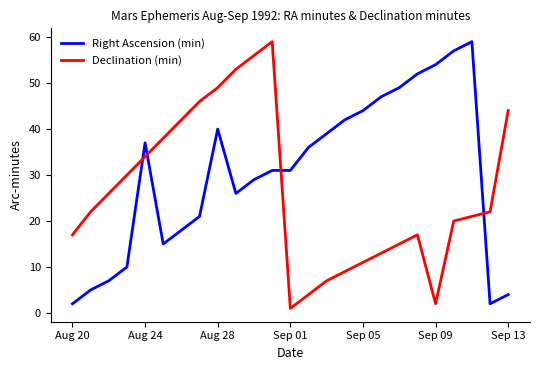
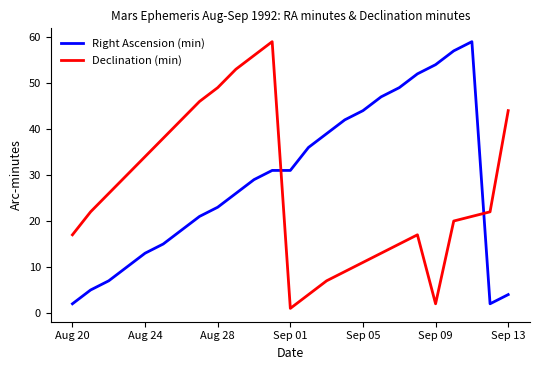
Right Ascension (min), Aug 24: 37 -> 13
Right Ascension (min), Aug 28: 40 -> 23
